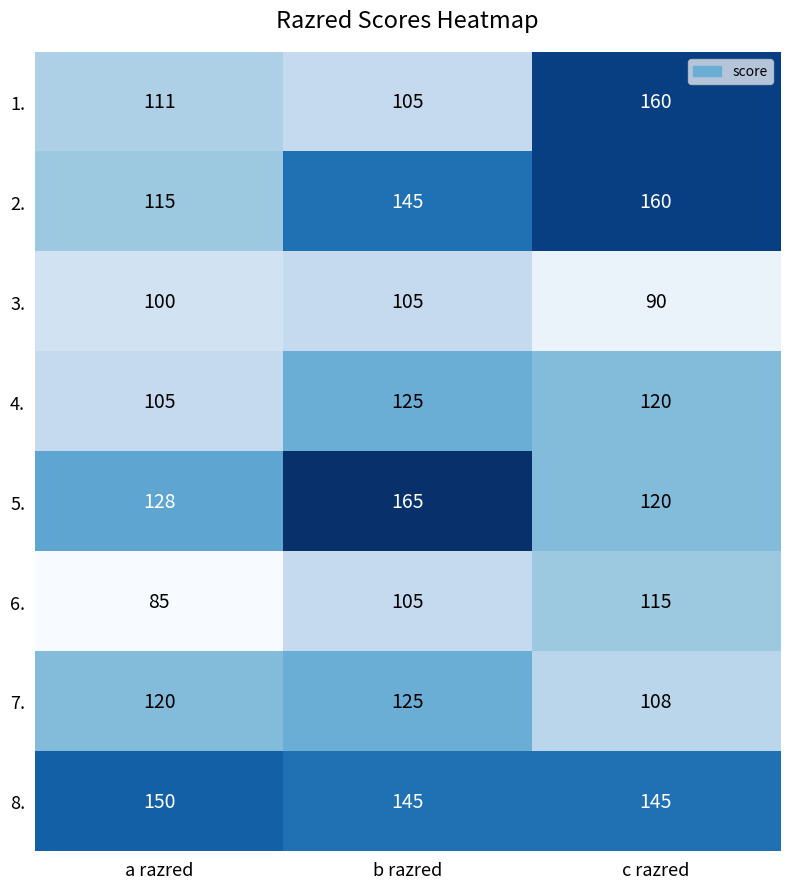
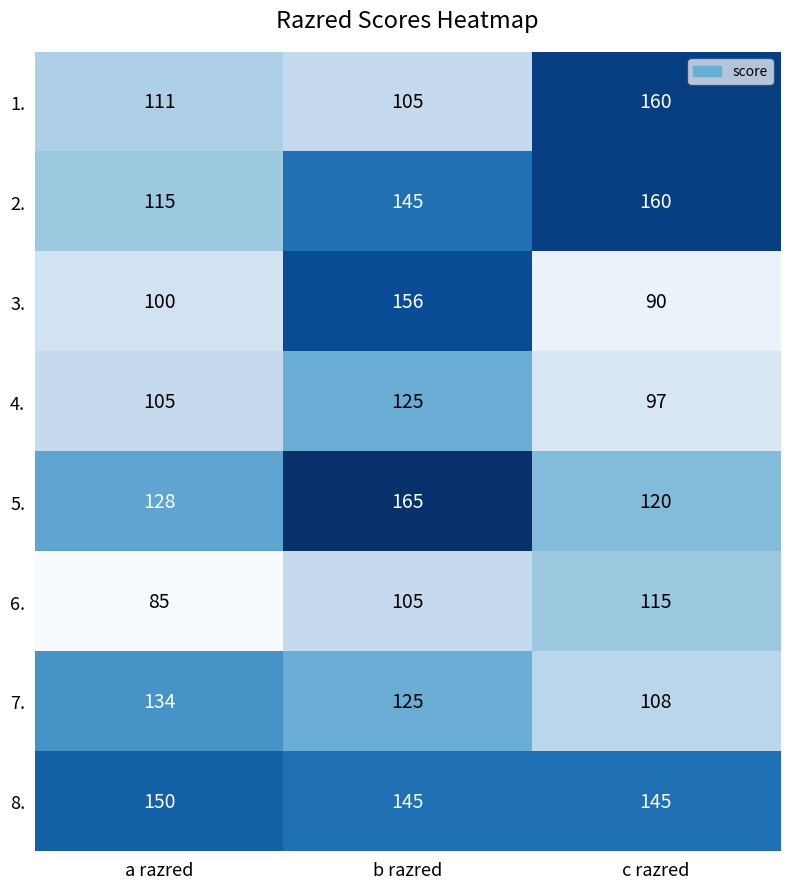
3., b razred: 105 -> 156
4., c razred: 120 -> 97
7., a razred: 120 -> 134
